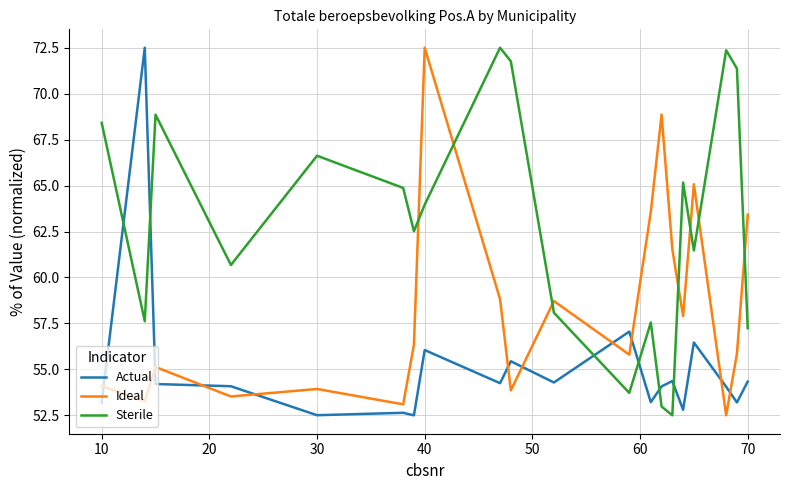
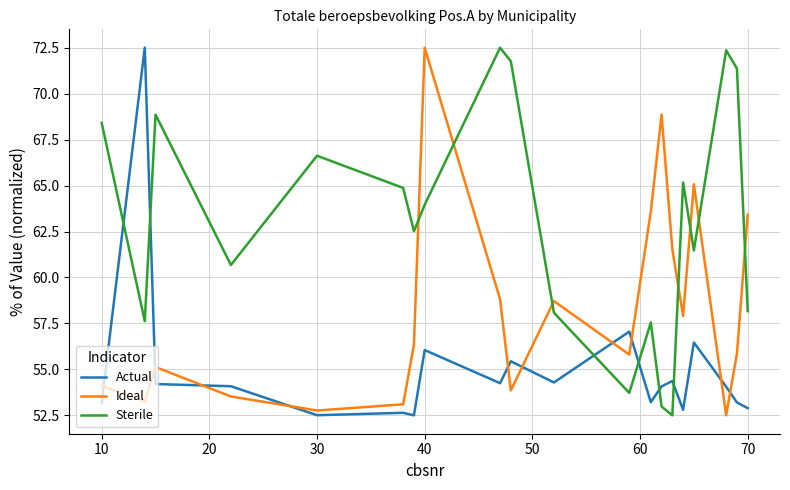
Ideal, 30: 53.9 -> 52.8
Actual, 70: 54.3 -> 52.9
Sterile, 70: 57.2 -> 58.2
